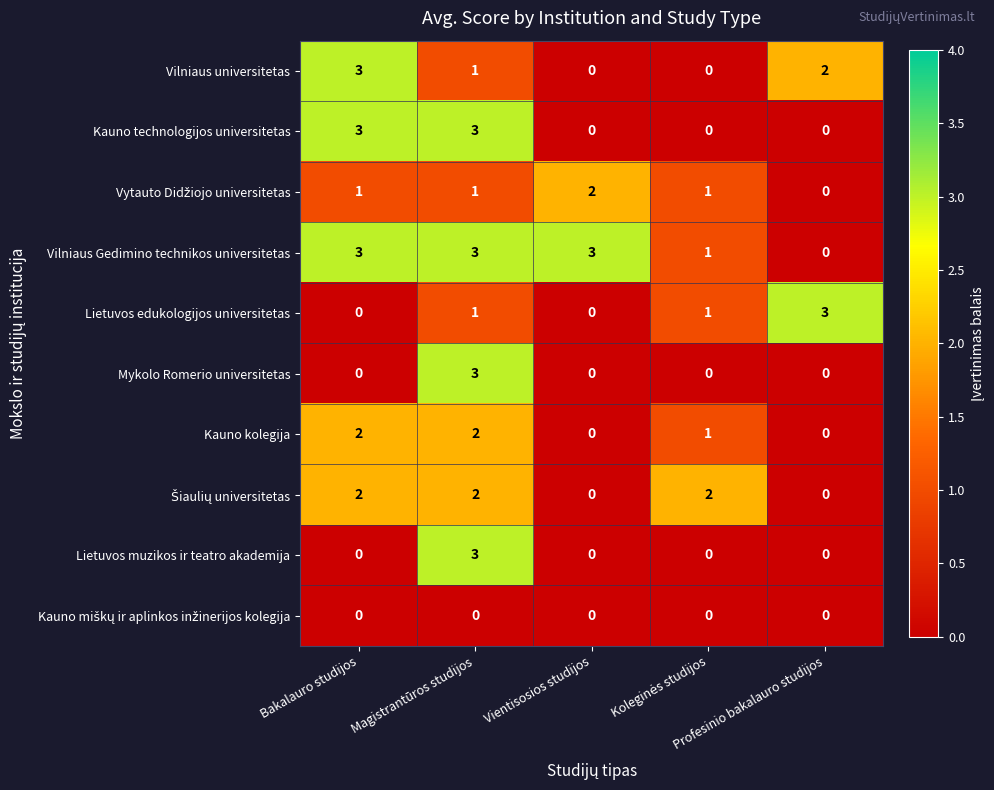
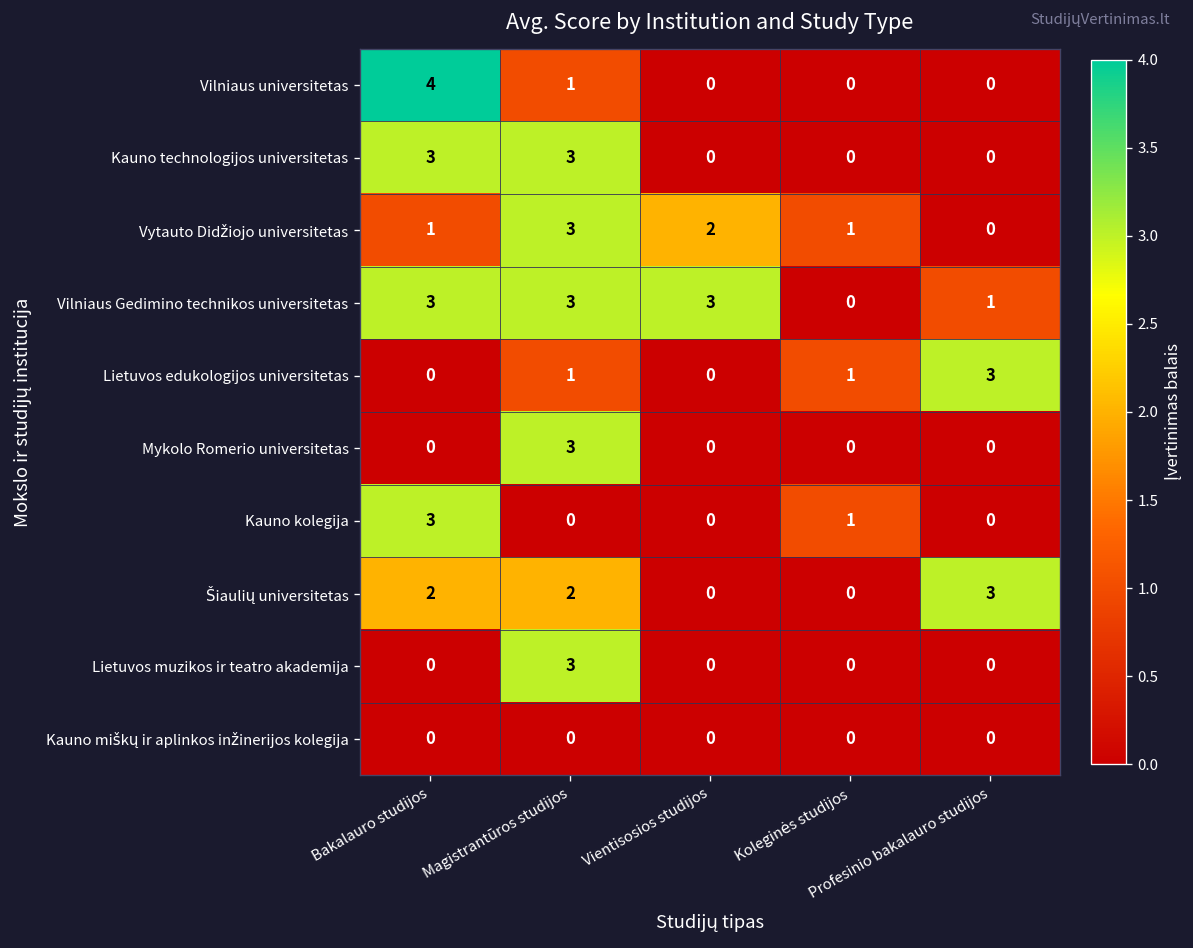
Vilniaus universitetas, Bakalauro studijos: 3 -> 4
Vilniaus universitetas, Profesinio bakalauro studijos: 2 -> 0
Vytauto Didžiojo universitetas, Magistrantūros studijos: 1 -> 3
Vilniaus Gedimino technikos universitetas, Koleginės studijos: 1 -> 0
Vilniaus Gedimino technikos universitetas, Profesinio bakalauro studijos: 0 -> 1
Kauno kolegija, Bakalauro studijos: 2 -> 3
Kauno kolegija, Magistrantūros studijos: 2 -> 0
Šiaulių universitetas, Koleginės studijos: 2 -> 0
Šiaulių universitetas, Profesinio bakalauro studijos: 0 -> 3
